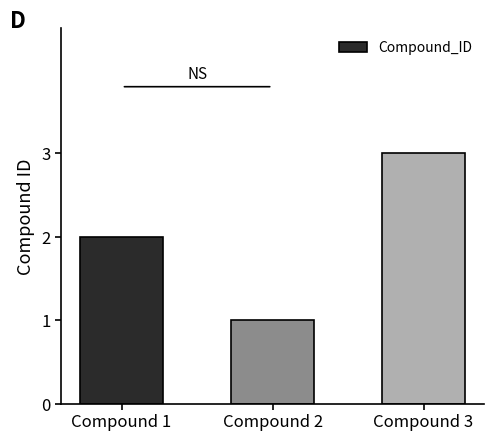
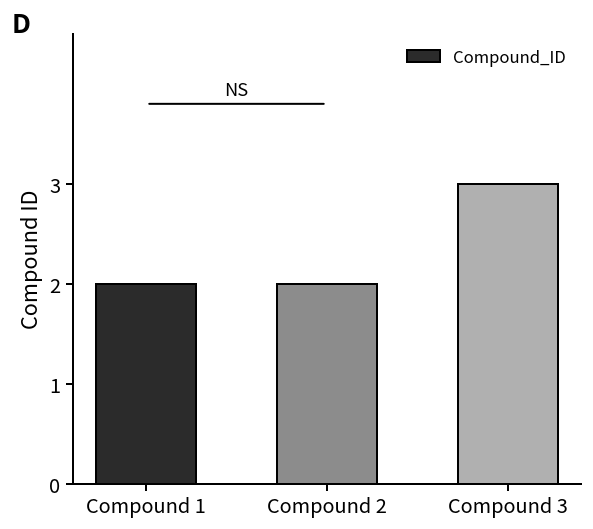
Compound 2: 1 -> 2
